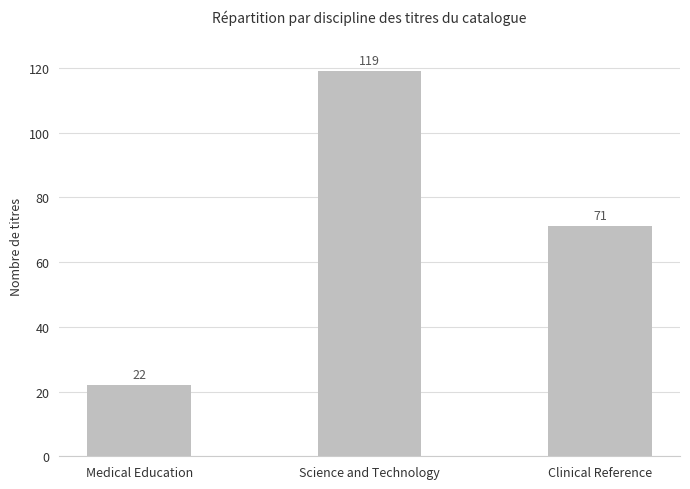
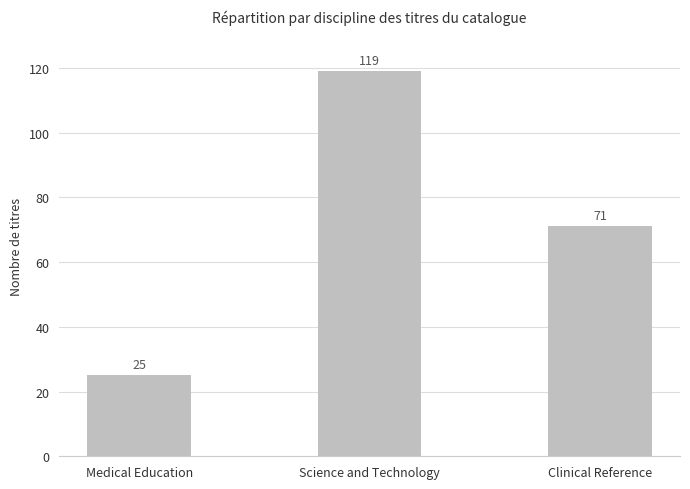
Medical Education: 22 -> 25
